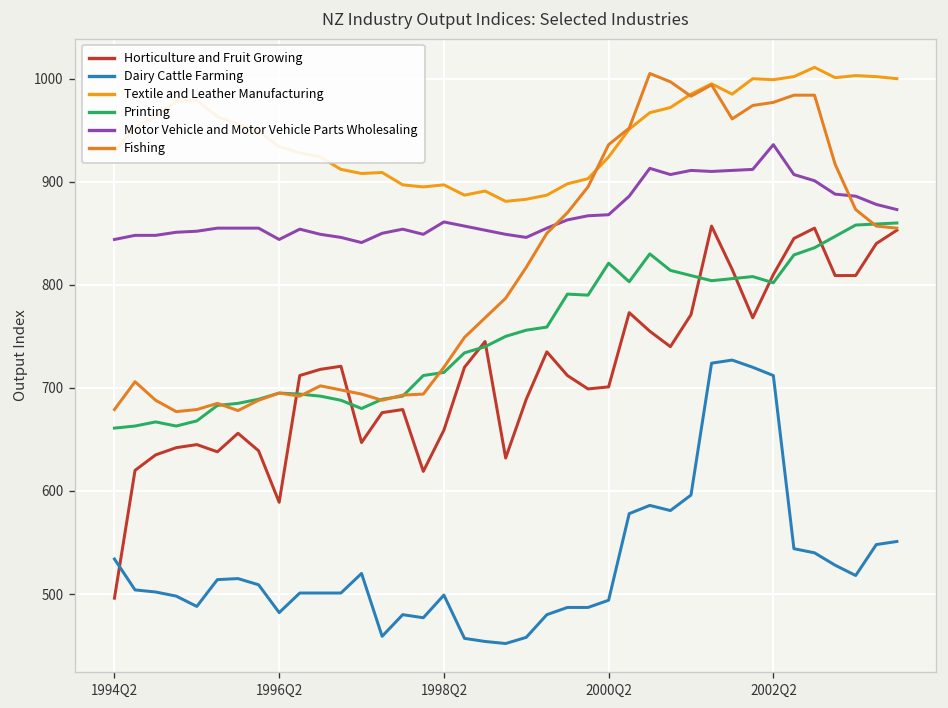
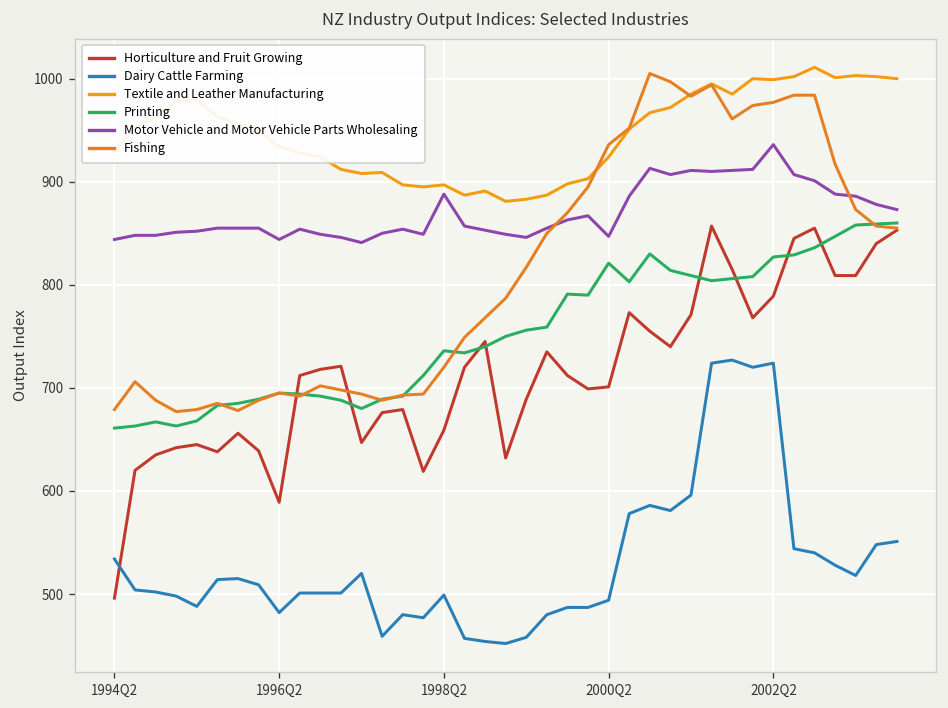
Printing, 1998Q2: 720 -> 740
Motor Vehicle and Motor Vehicle Parts Wholesaling, 1998Q2: 860 -> 890
Motor Vehicle and Motor Vehicle Parts Wholesaling, 2000Q2: 870 -> 850
Horticulture and Fruit Growing, 2002Q2: 810 -> 790
Dairy Cattle Farming, 2002Q2: 710 -> 720
Printing, 2002Q2: 800 -> 830
